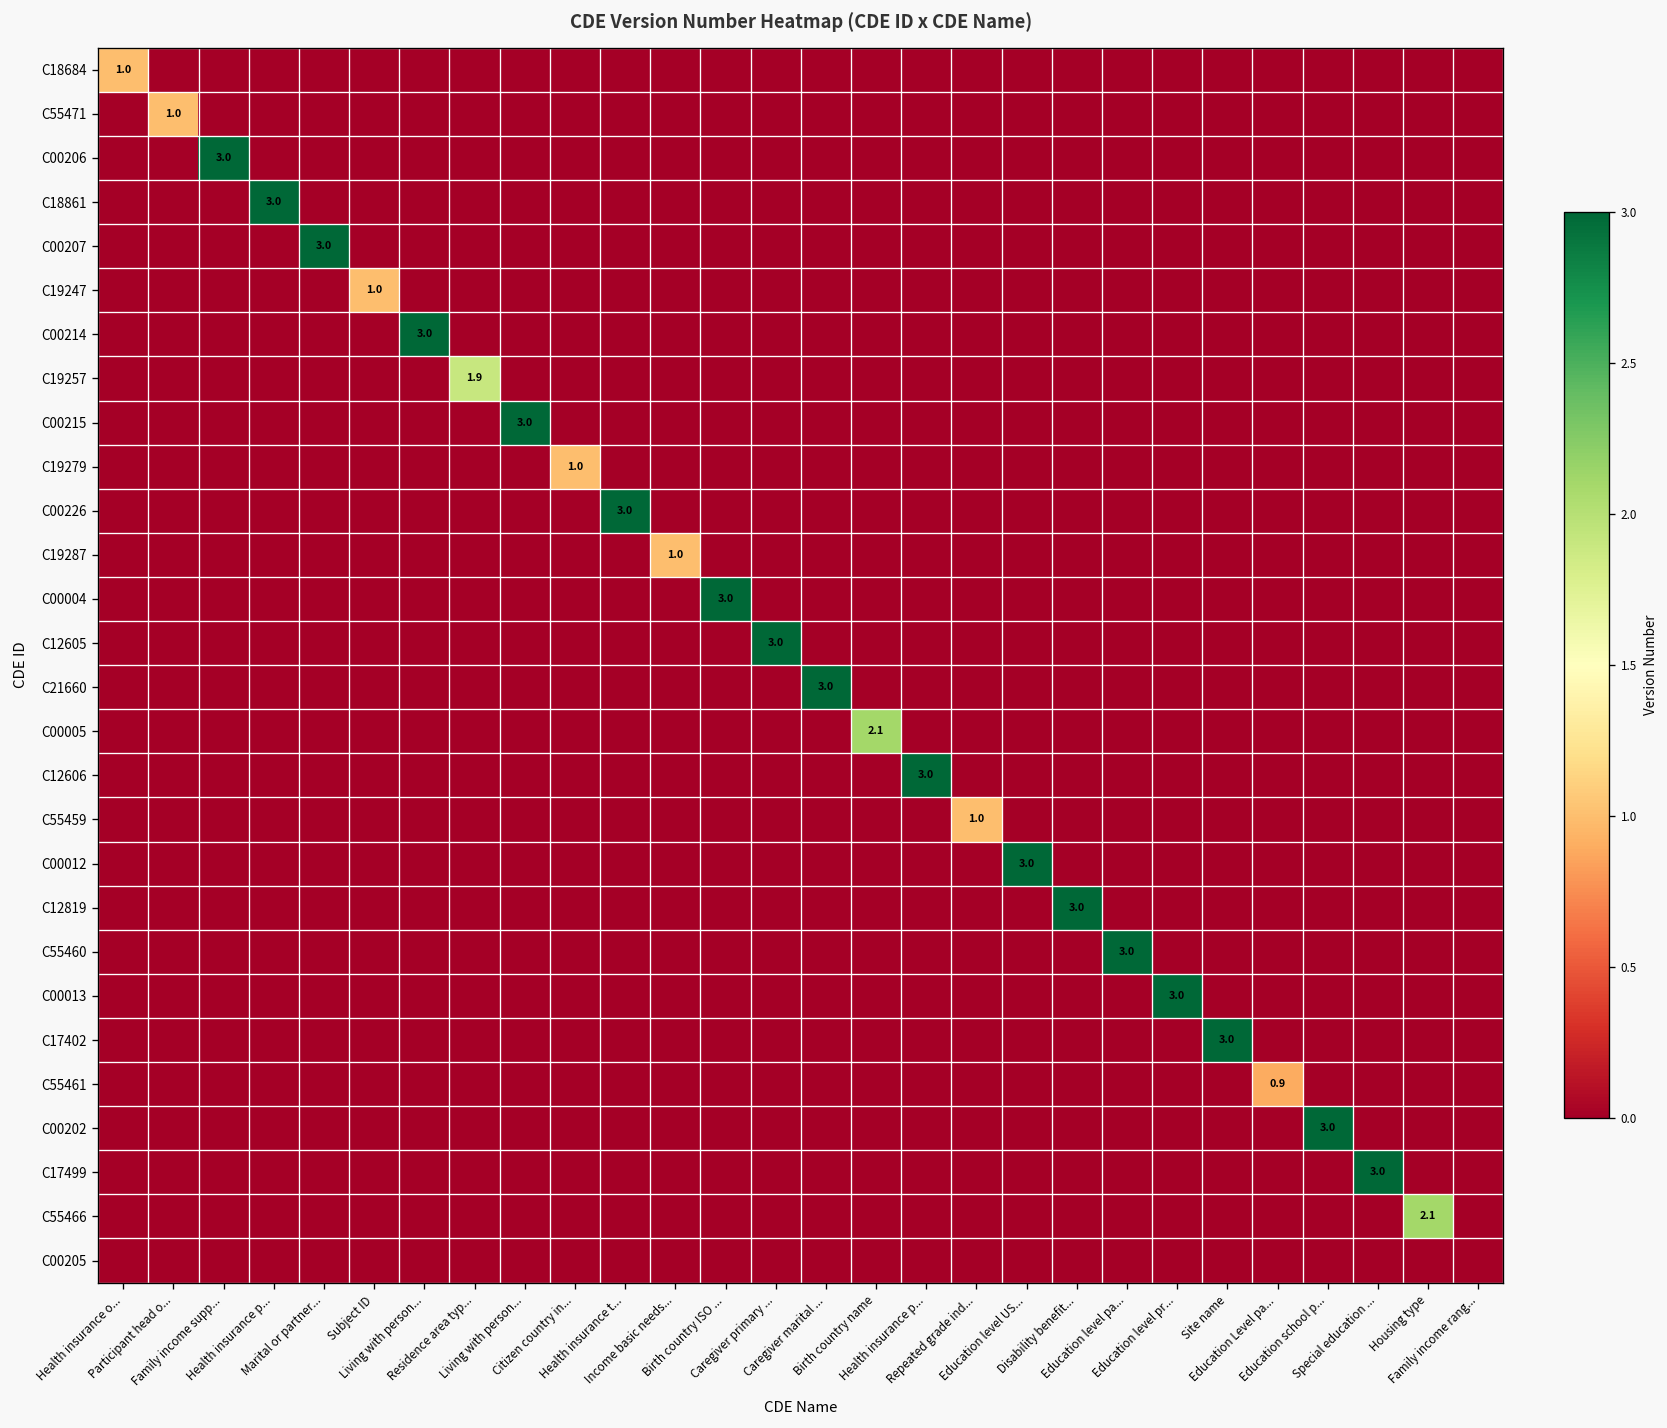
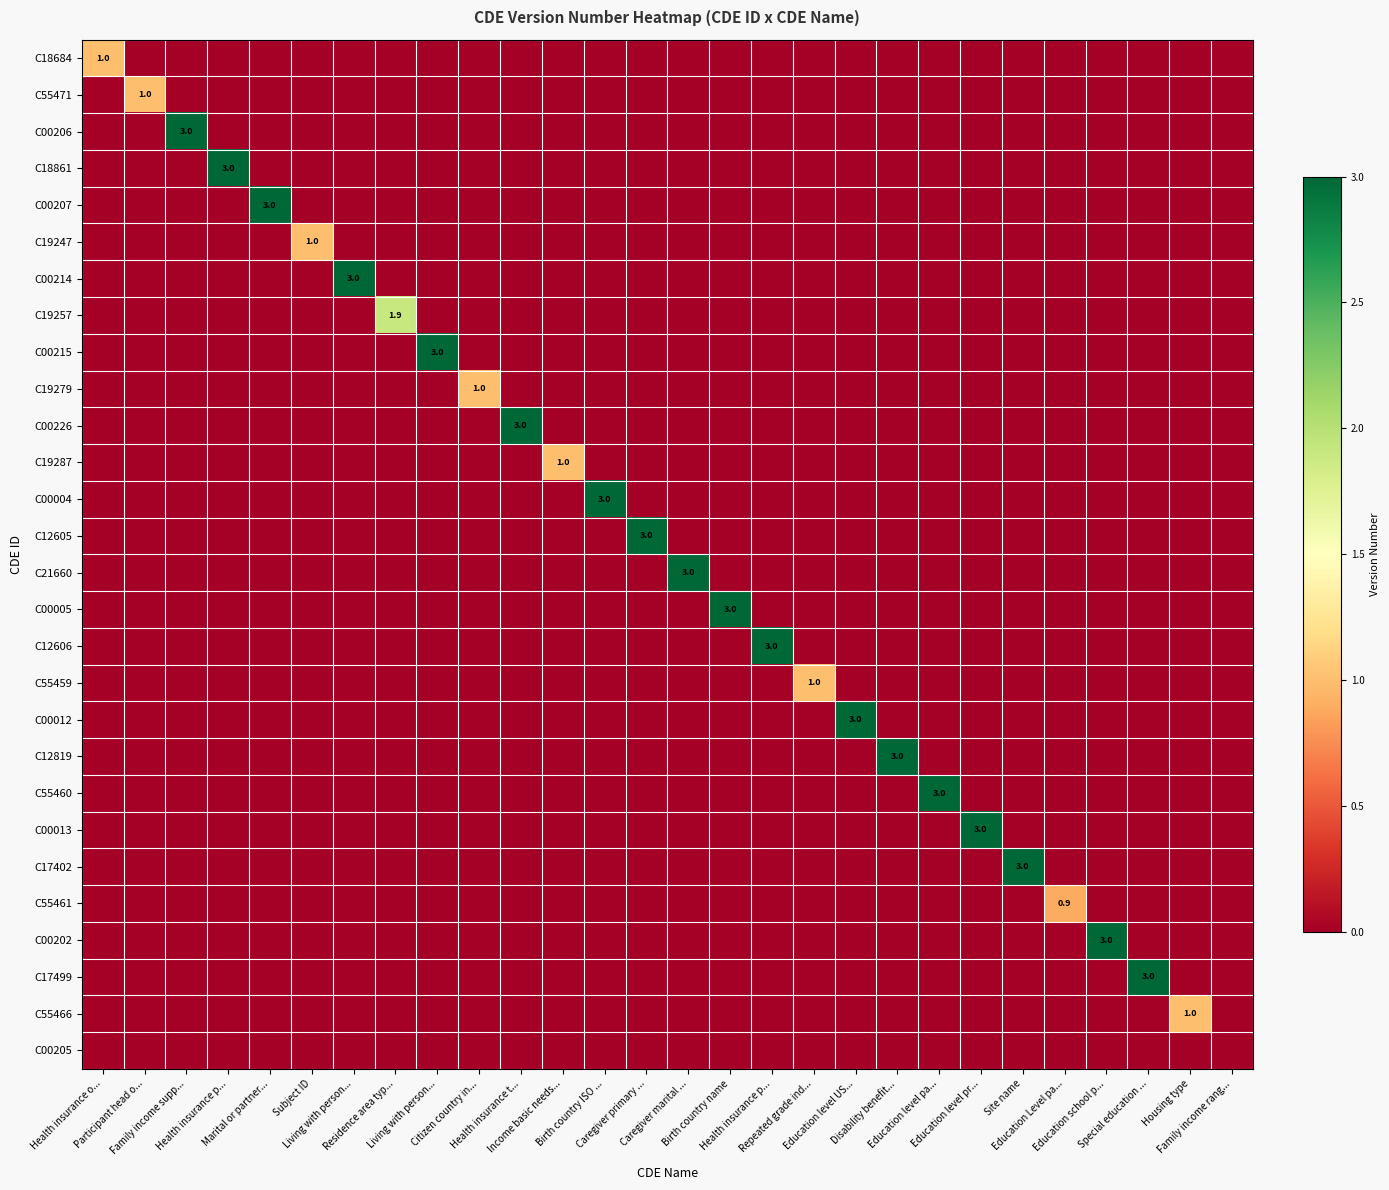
C00005, Birth country name: 2.1 -> 3.0
C55466, Housing type: 2.1 -> 1.0
